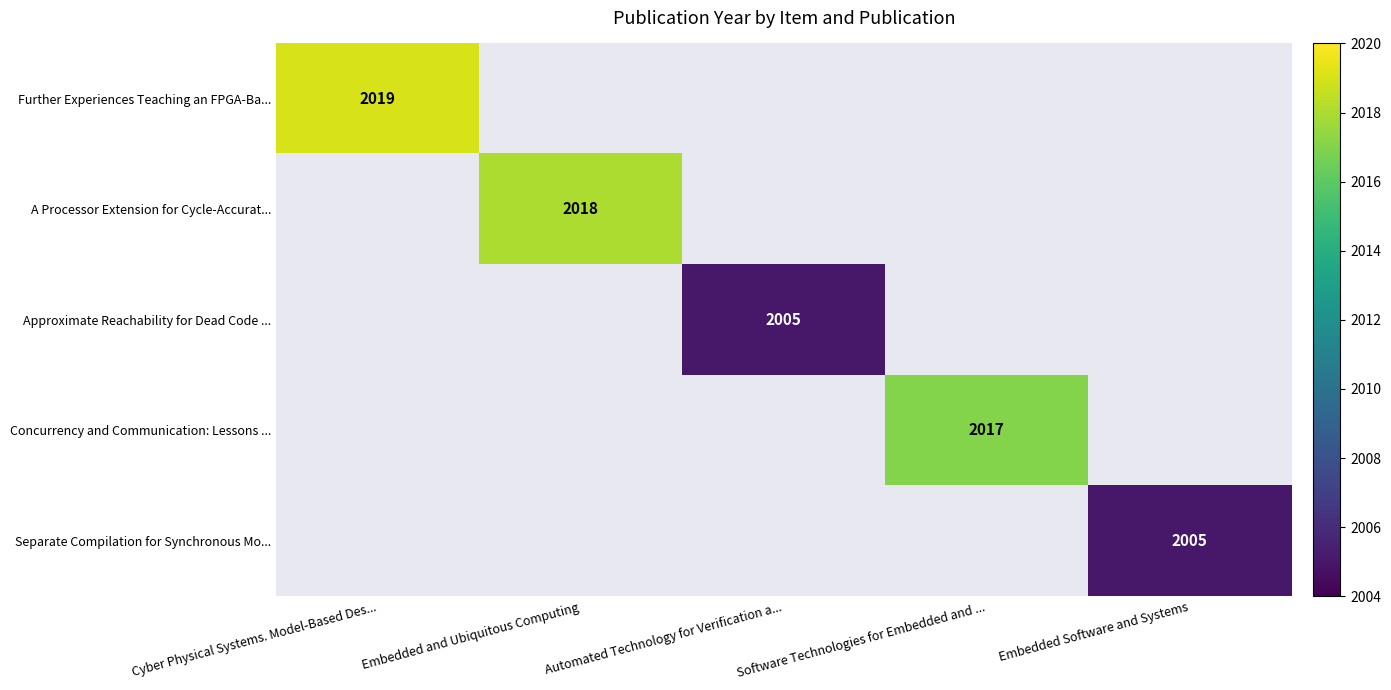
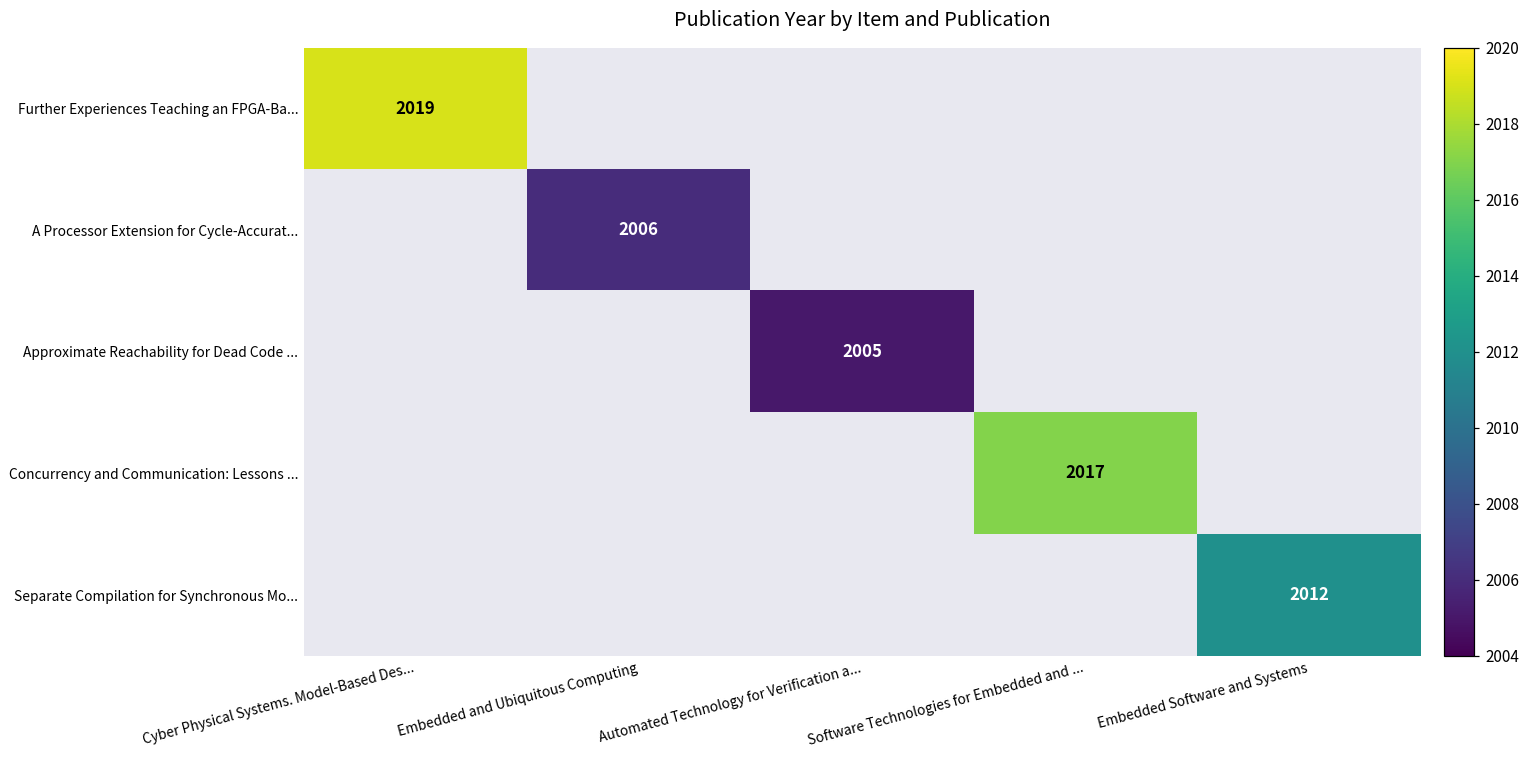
A Processor Extension for Cycle-Accurat..., Embedded and Ubiquitous Computing: 2018 -> 2006
Separate Compilation for Synchronous Mo..., Embedded Software and Systems: 2005 -> 2012
